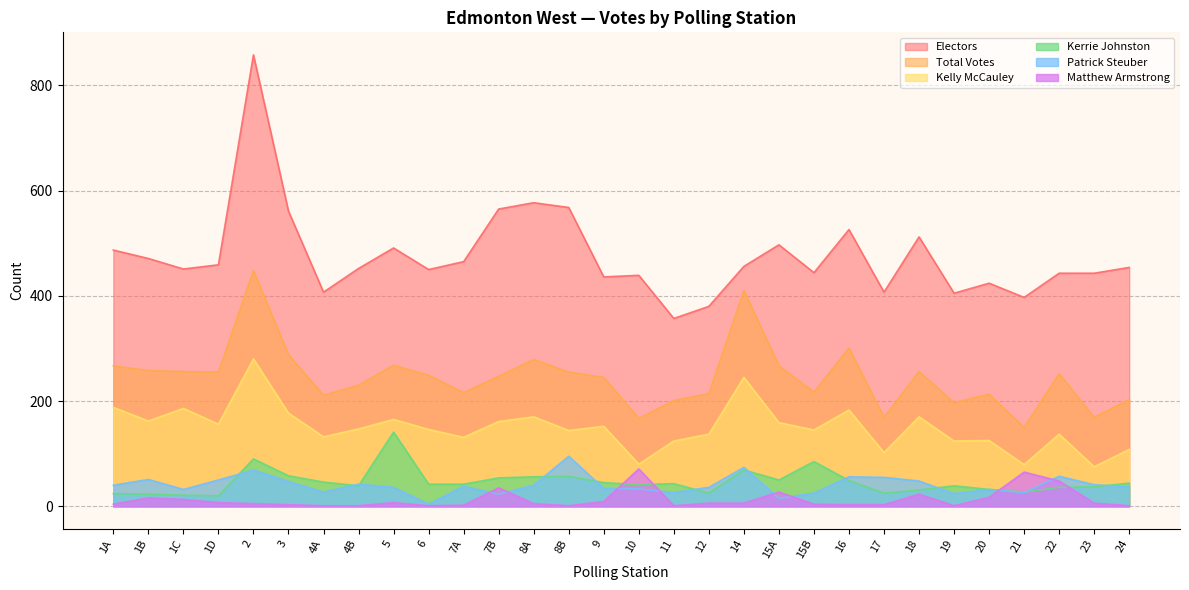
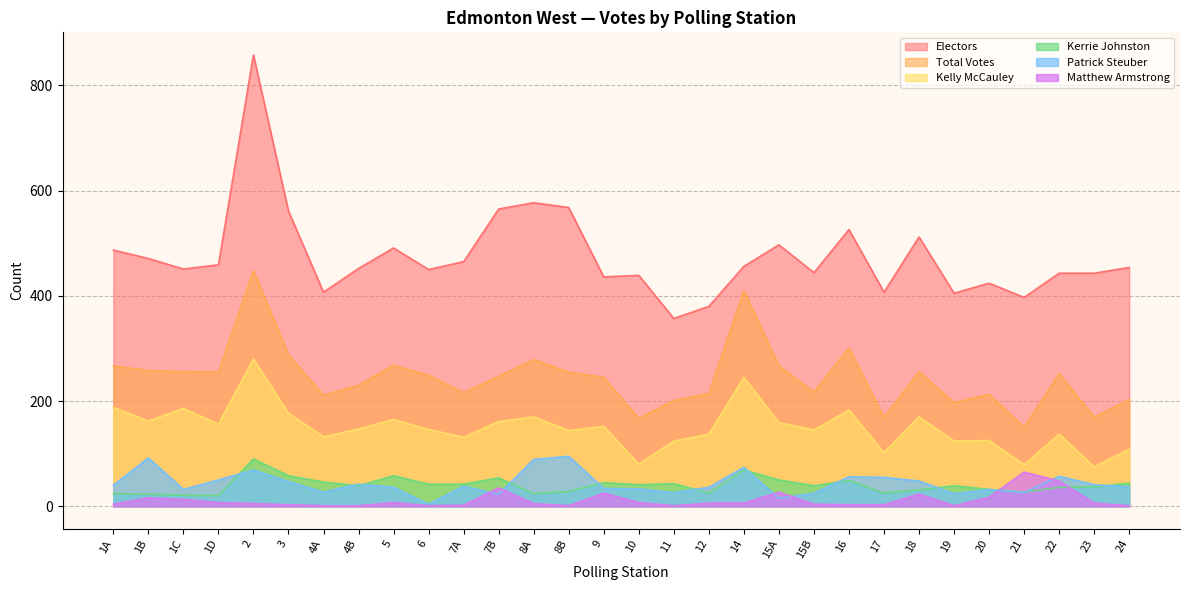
Patrick Steuber, 1B: 50 -> 90
Kerrie Johnston, 5: 140 -> 60
Kerrie Johnston, 8A: 60 -> 20
Patrick Steuber, 8A: 40 -> 90
Kerrie Johnston, 8B: 60 -> 30
Matthew Armstrong, 9: 10 -> 30
Matthew Armstrong, 10: 70 -> 10
Kerrie Johnston, 15B: 90 -> 40
